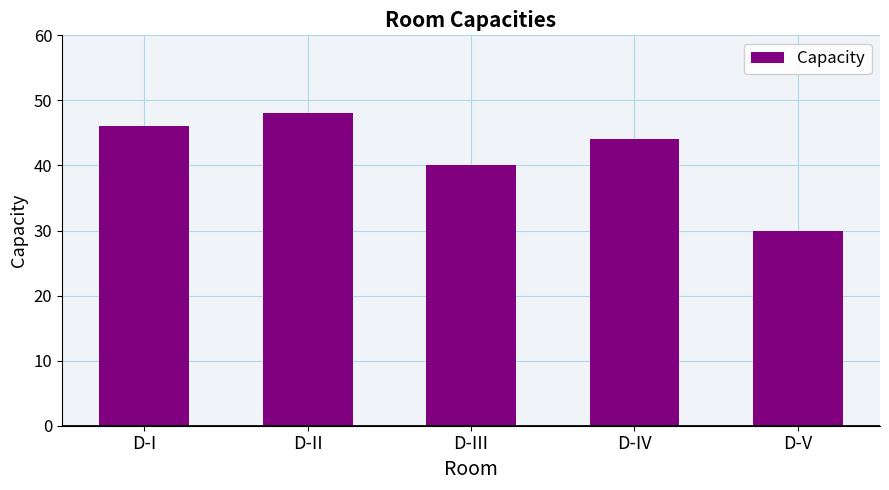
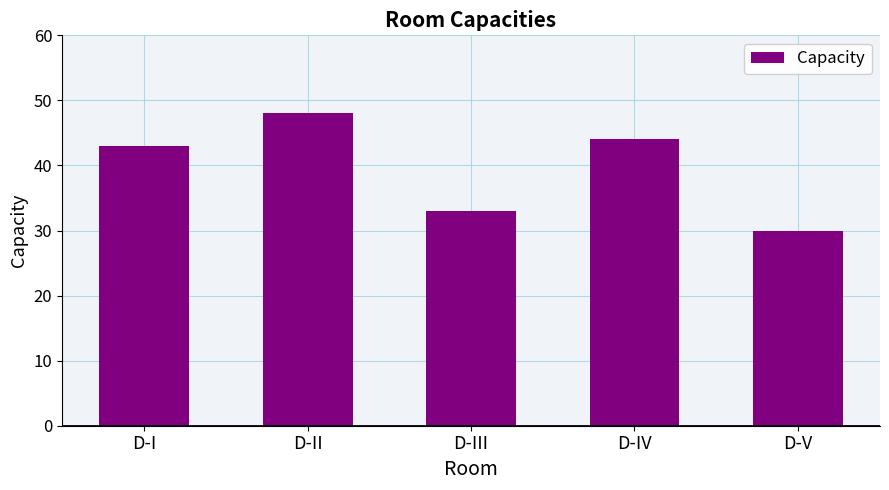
D-I: 46 -> 43
D-III: 40 -> 33
